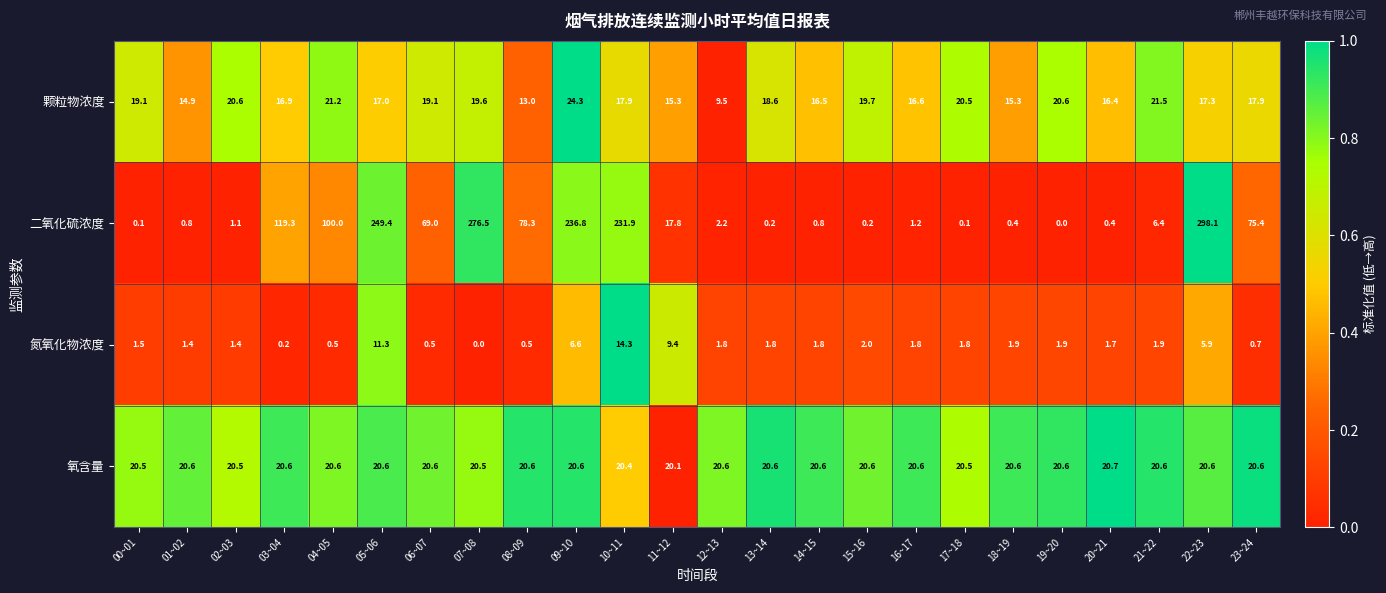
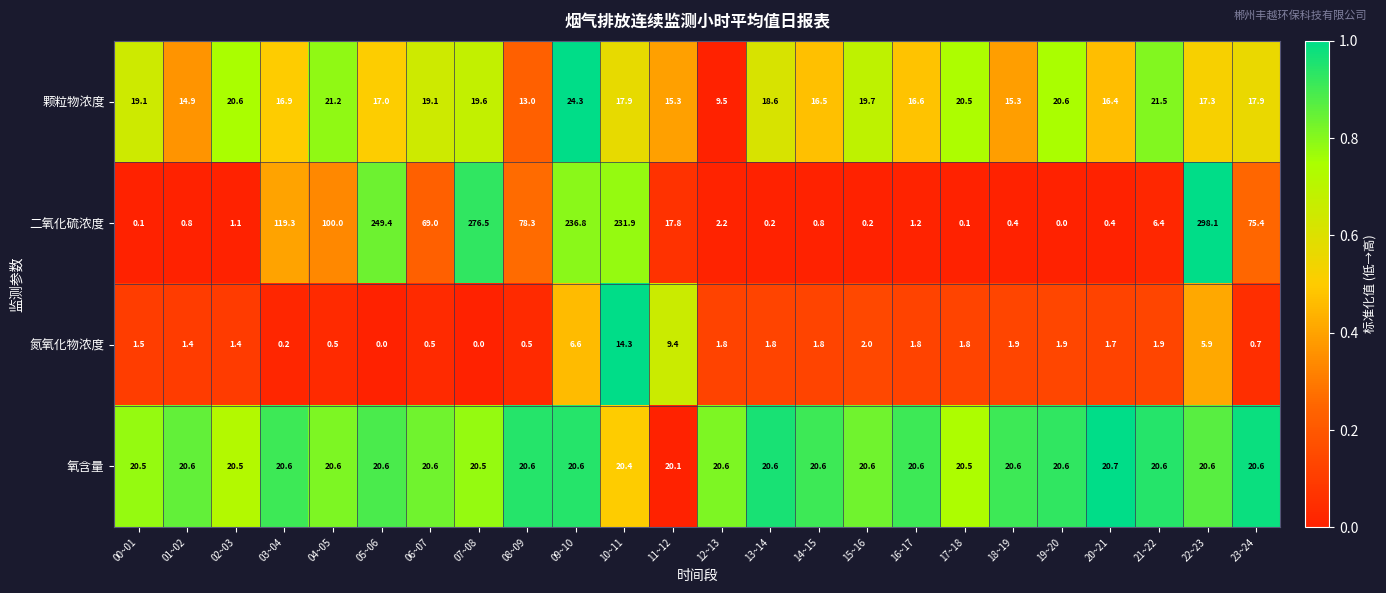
氮氧化物浓度, 05~06: 11.3 -> 0.0
